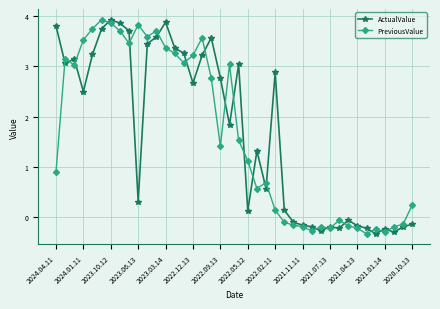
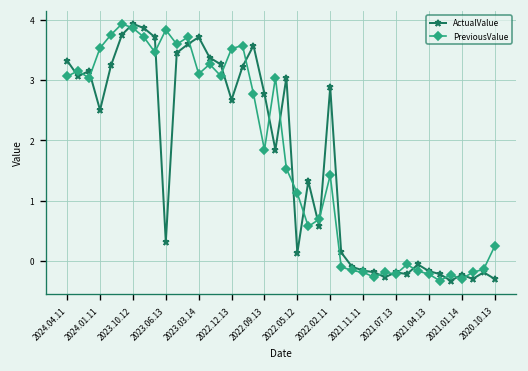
ActualValue, 2024.04.11: 3.8 -> 3.3
PreviousValue, 2024.04.11: 0.9 -> 3.1
ActualValue, 2023.03.14: 3.9 -> 3.7
PreviousValue, 2023.03.14: 3.4 -> 3.1
PreviousValue, 2022.12.13: 3.2 -> 3.5
PreviousValue, 2022.09.13: 1.4 -> 1.8
PreviousValue, 2022.02.11: 0.1 -> 1.4
ActualValue, 2020.10.13: -0.1 -> -0.3
